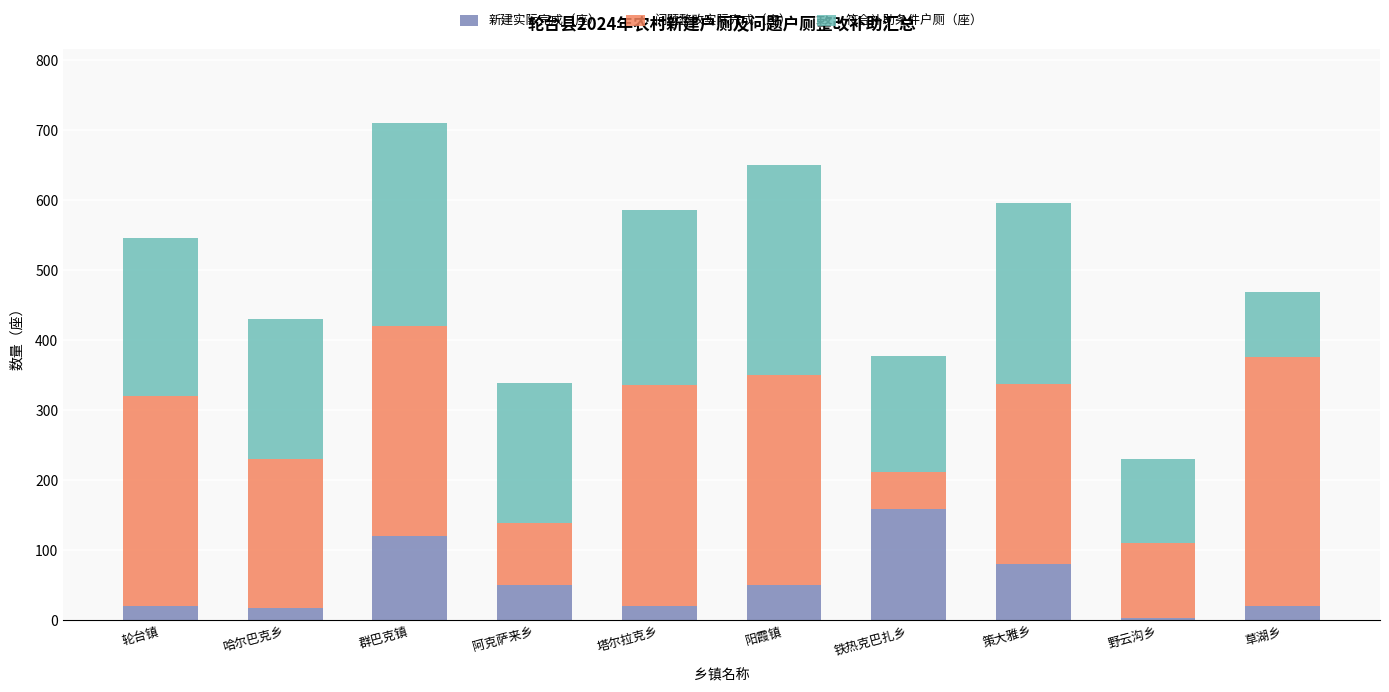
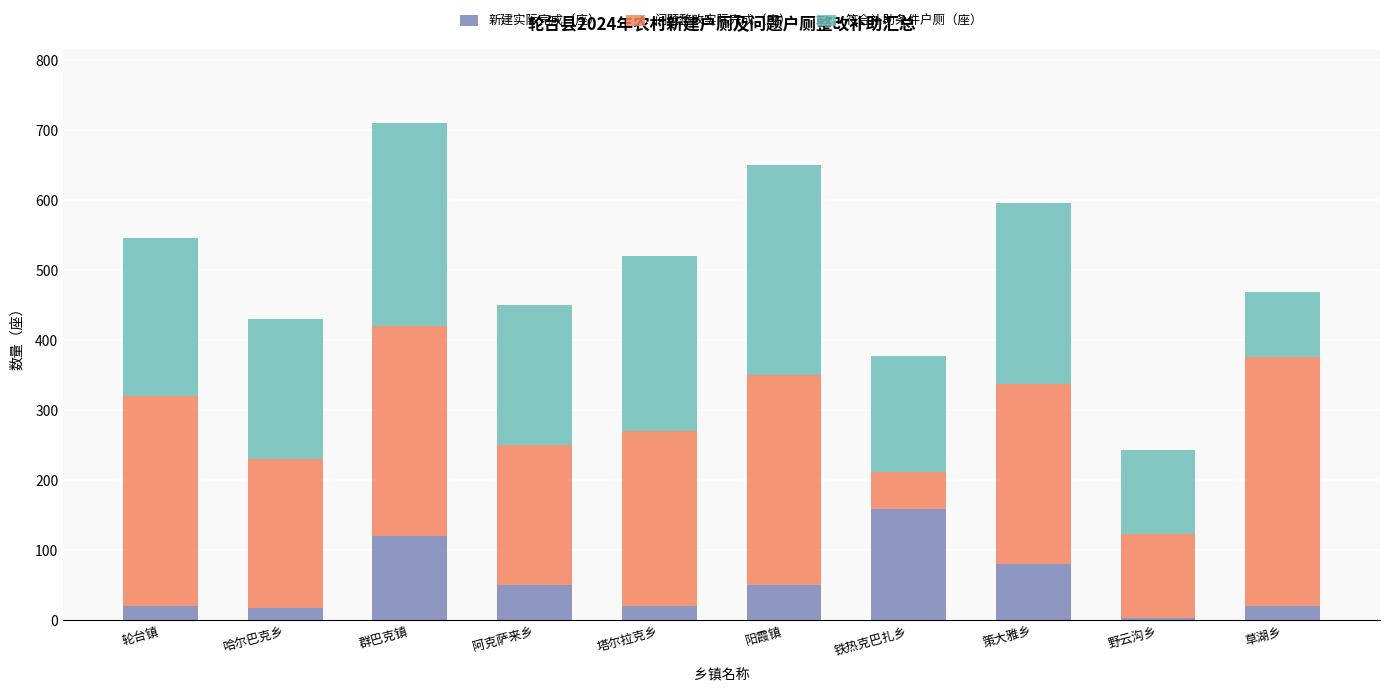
问题整改实际完成（座）, 阿克萨来乡: 90 -> 200
问题整改实际完成（座）, 塔尔拉克乡: 320 -> 250
问题整改实际完成（座）, 野云沟乡: 110 -> 120
